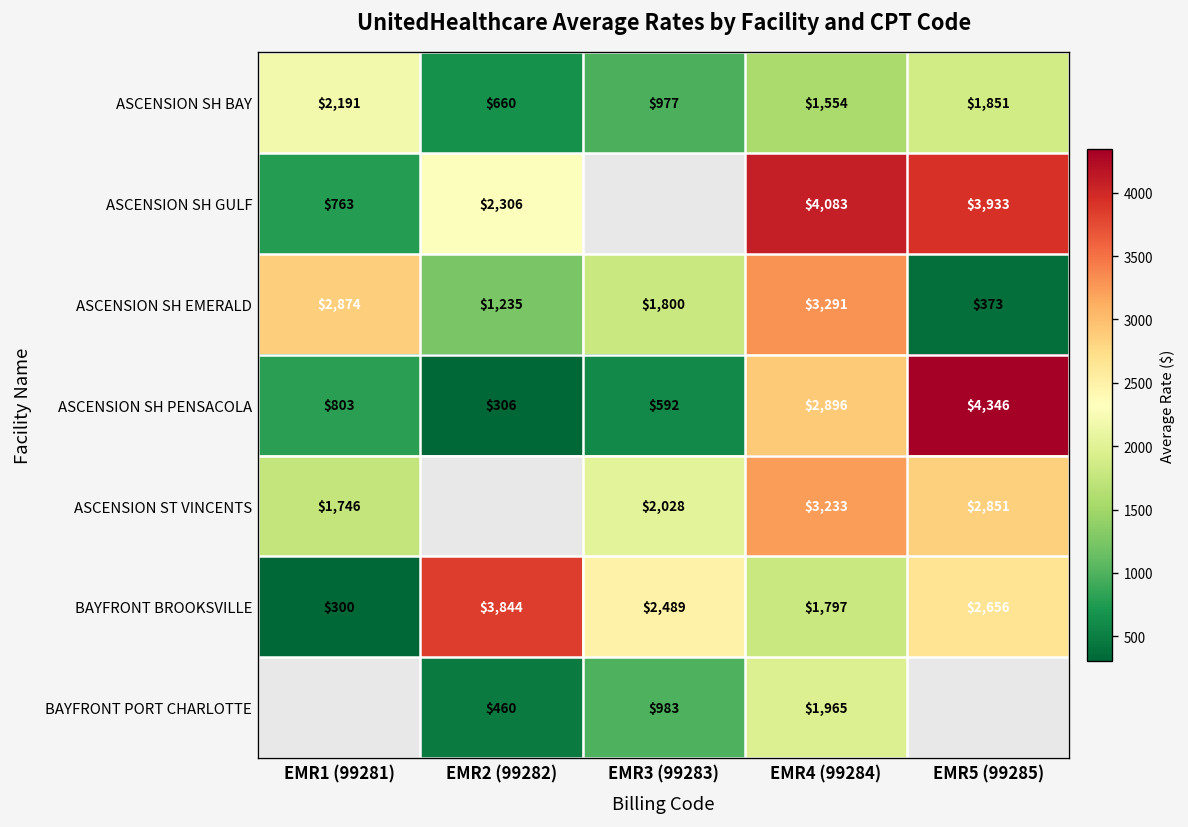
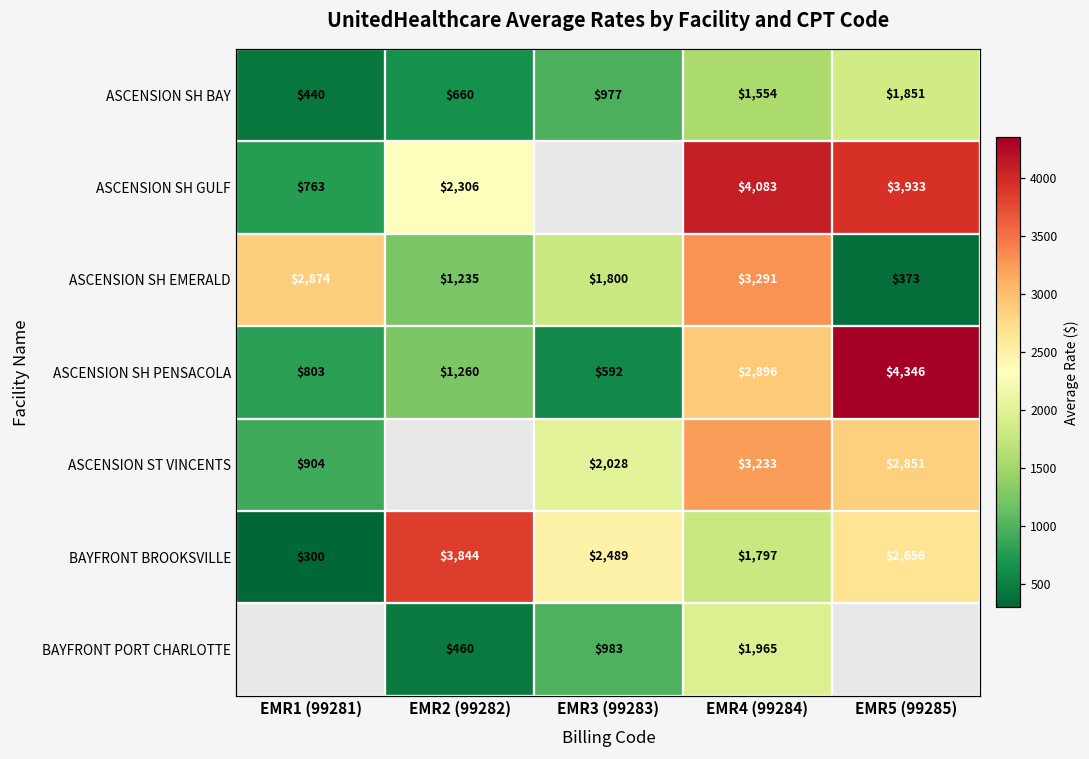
ASCENSION SH BAY, EMR1 (99281): $2,191 -> $440
ASCENSION SH PENSACOLA, EMR2 (99282): $306 -> $1,260
ASCENSION ST VINCENTS, EMR1 (99281): $1,746 -> $904
